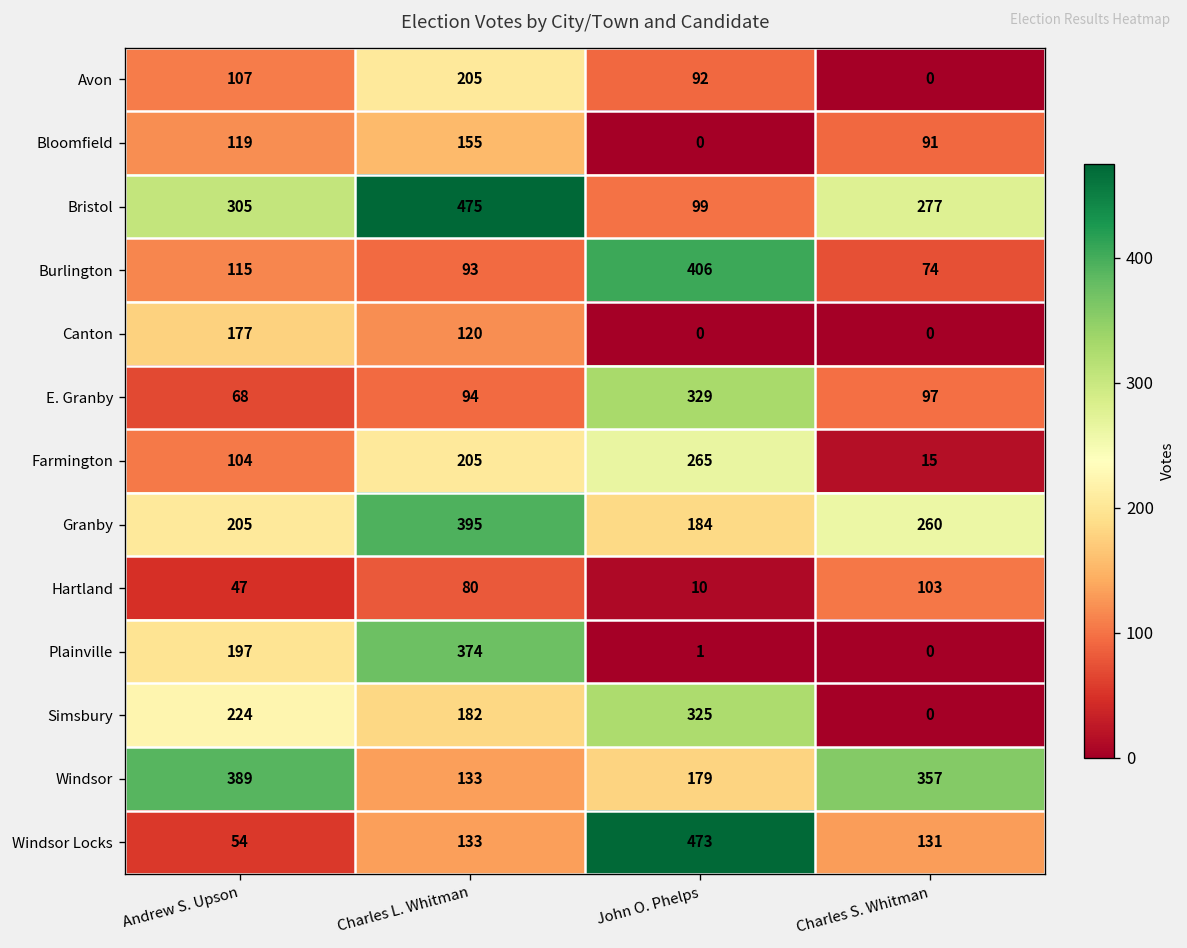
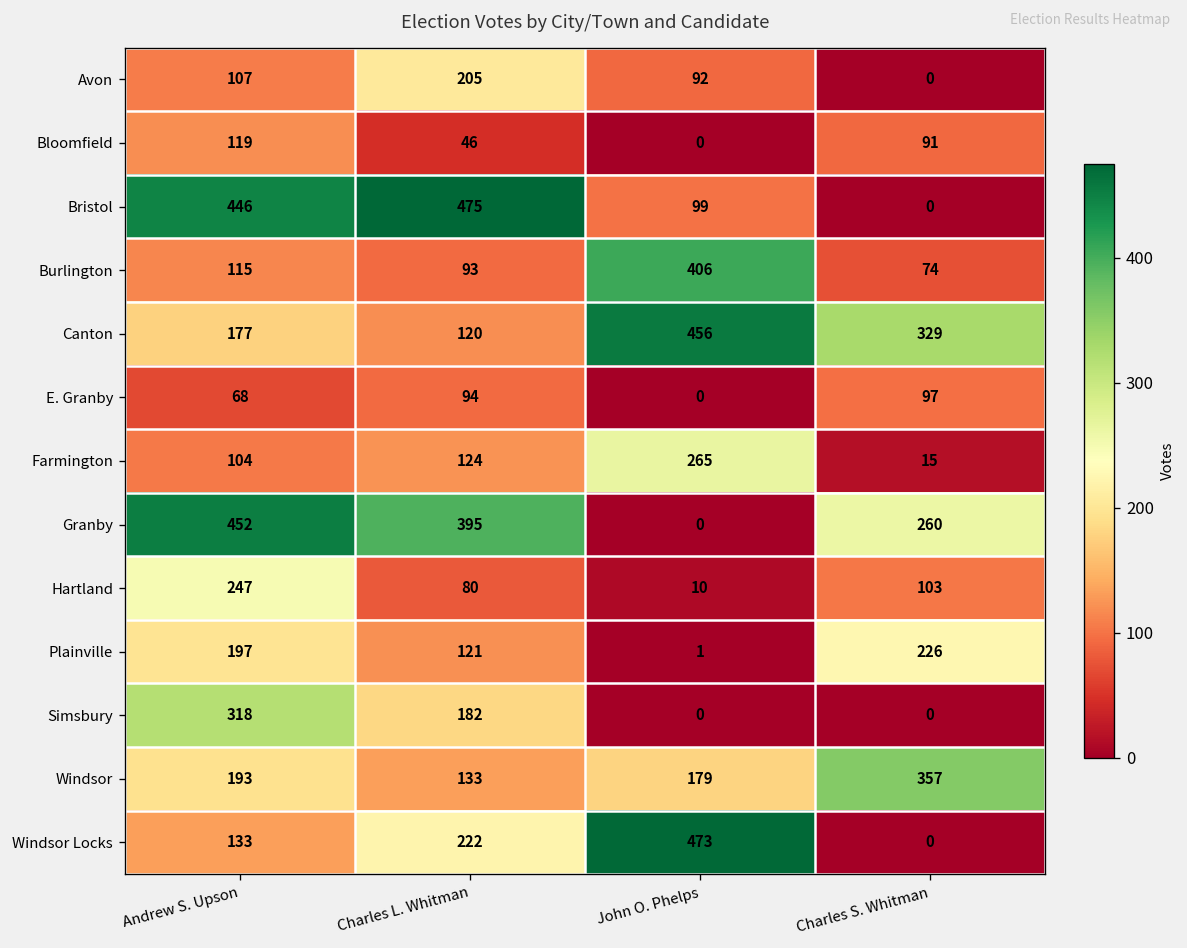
Bloomfield, Charles L. Whitman: 155 -> 46
Bristol, Andrew S. Upson: 305 -> 446
Bristol, Charles S. Whitman: 277 -> 0
Canton, John O. Phelps: 0 -> 456
Canton, Charles S. Whitman: 0 -> 329
E. Granby, John O. Phelps: 329 -> 0
Farmington, Charles L. Whitman: 205 -> 124
Granby, Andrew S. Upson: 205 -> 452
Granby, John O. Phelps: 184 -> 0
Hartland, Andrew S. Upson: 47 -> 247
Plainville, Charles L. Whitman: 374 -> 121
Plainville, Charles S. Whitman: 0 -> 226
Simsbury, Andrew S. Upson: 224 -> 318
Simsbury, John O. Phelps: 325 -> 0
Windsor, Andrew S. Upson: 389 -> 193
Windsor Locks, Andrew S. Upson: 54 -> 133
Windsor Locks, Charles L. Whitman: 133 -> 222
Windsor Locks, Charles S. Whitman: 131 -> 0
